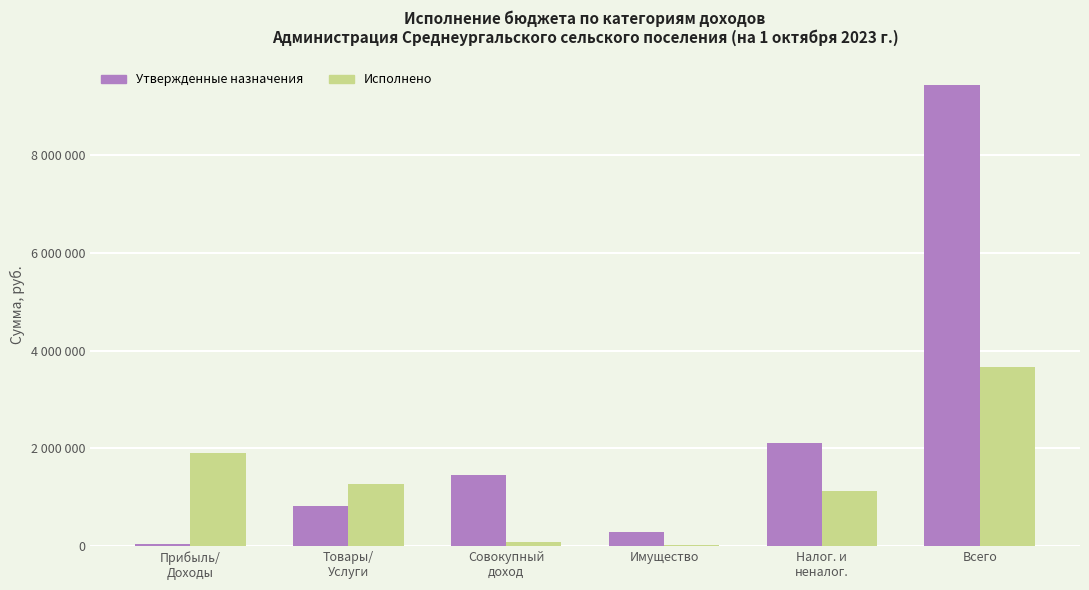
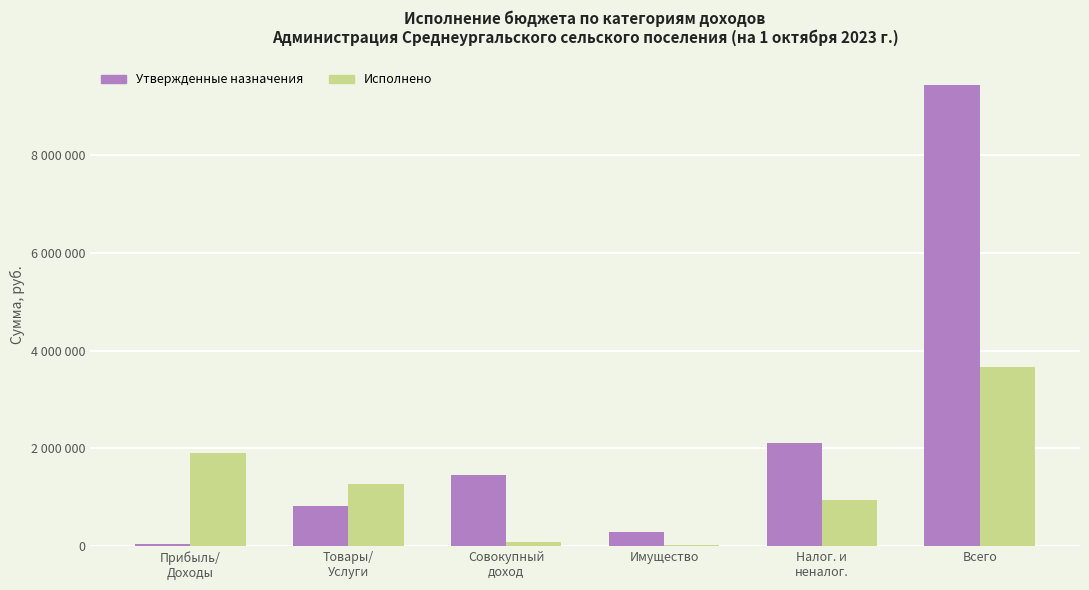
Исполнено, Налог. и неналог.: 1100000 -> 900000
